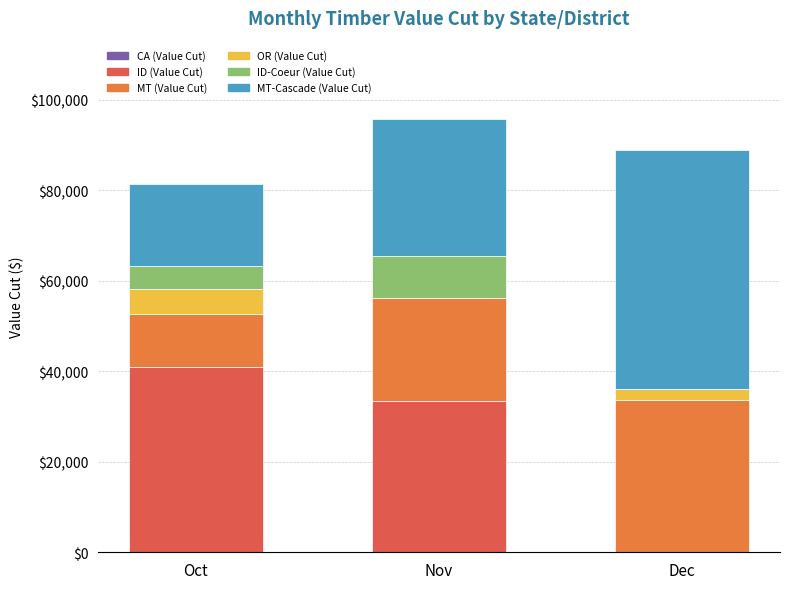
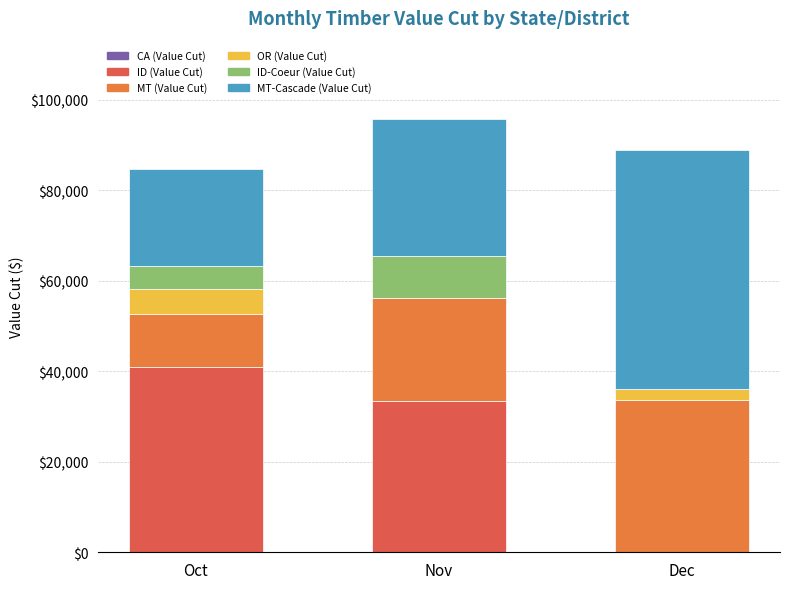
MT-Cascade (Value Cut), Oct: $18,000 -> $21,000
